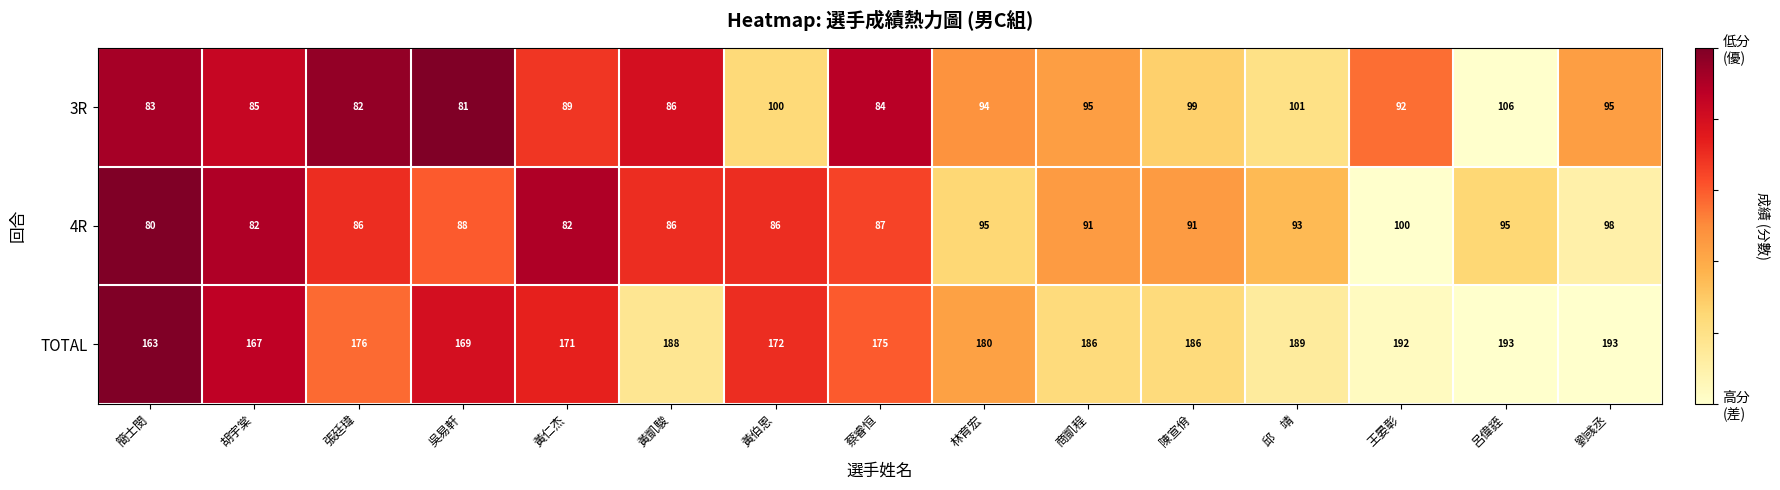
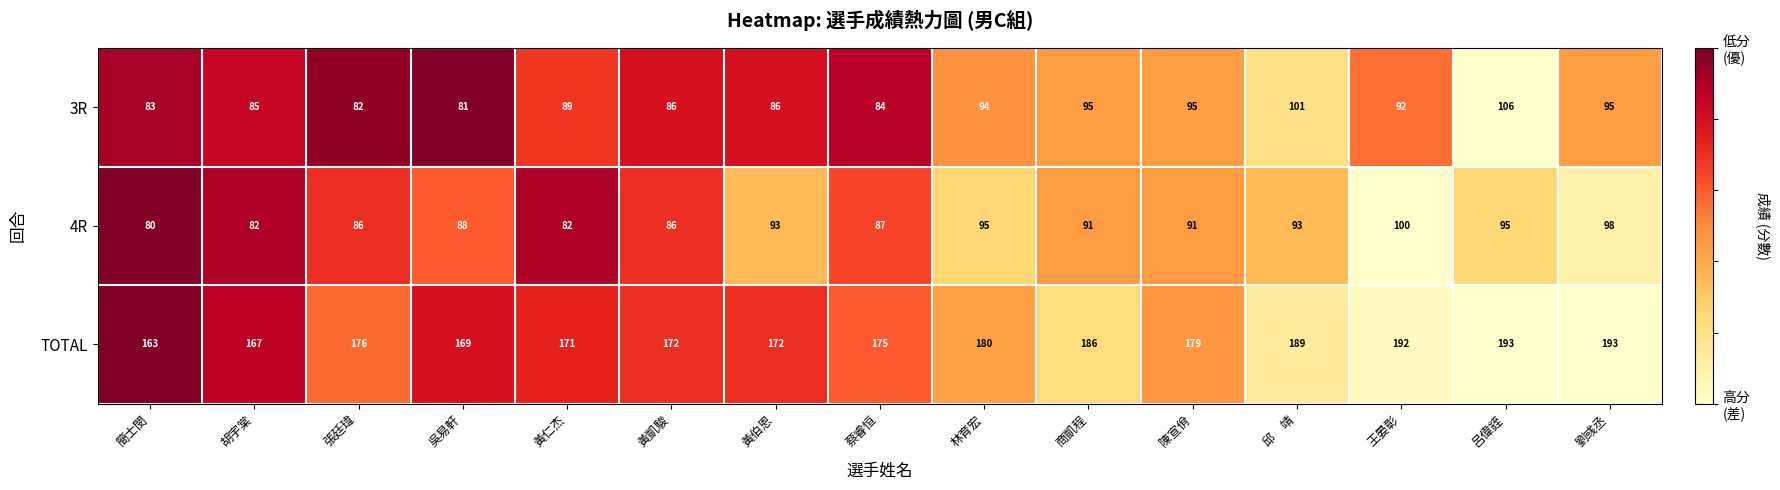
3R, 黃伯恩: 100 -> 86
3R, 陳宣佾: 99 -> 95
4R, 黃伯恩: 86 -> 93
TOTAL, 黃凱駿: 188 -> 172
TOTAL, 陳宣佾: 186 -> 179
